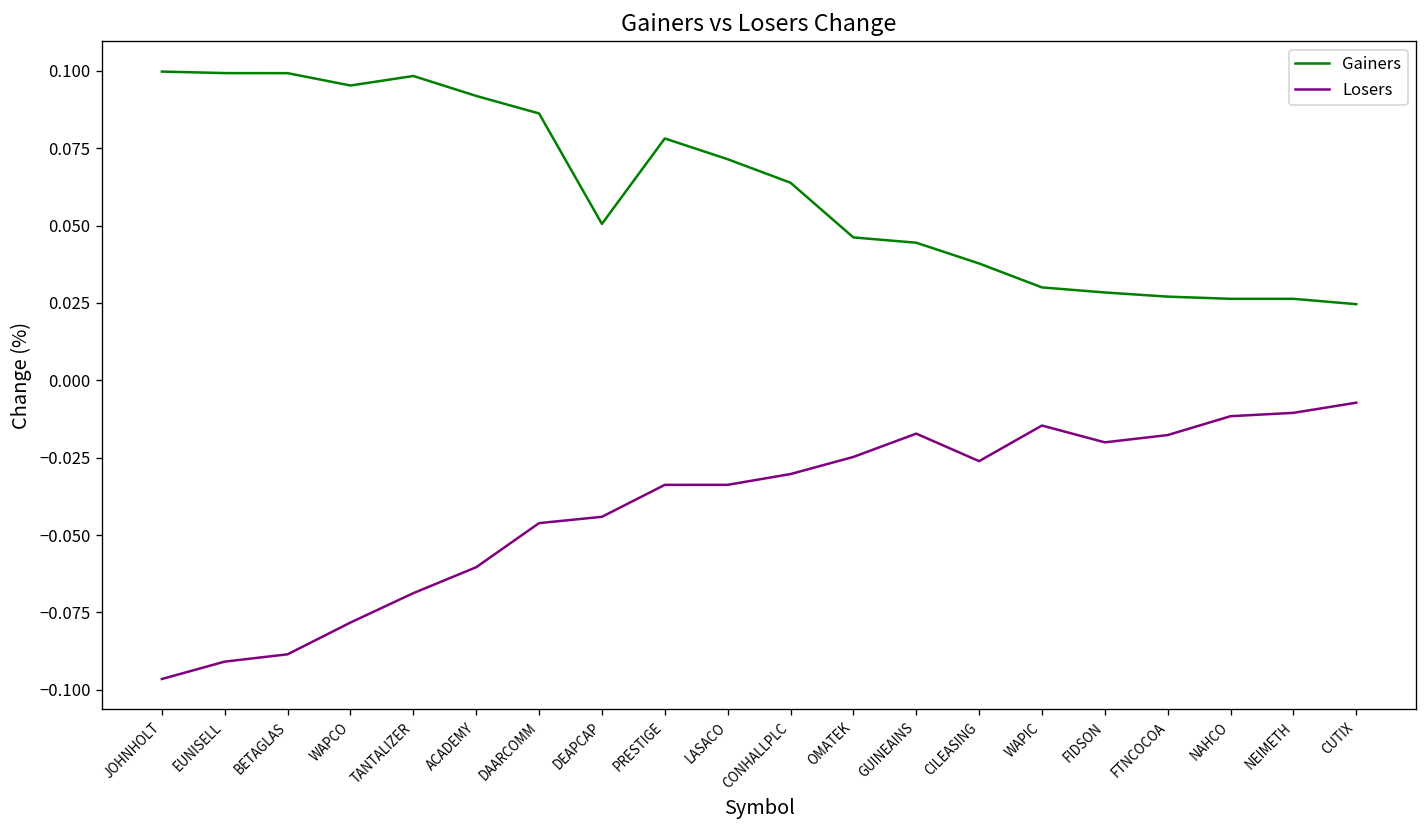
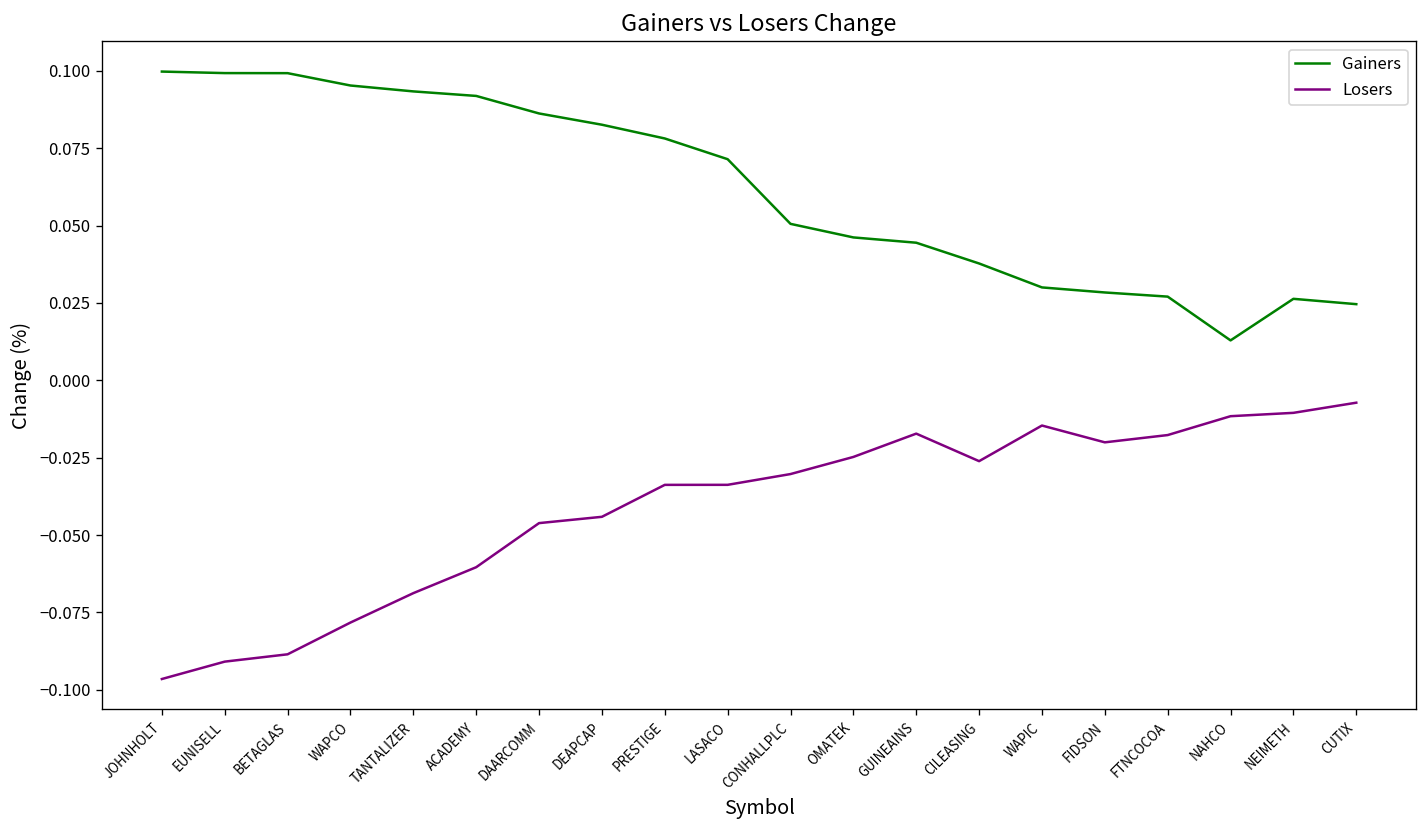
Gainers, TANTALIZER: 0.098 -> 0.093
Gainers, DEAPCAP: 0.051 -> 0.083
Gainers, CONHALLPLC: 0.064 -> 0.051
Gainers, NAHCO: 0.026 -> 0.013
